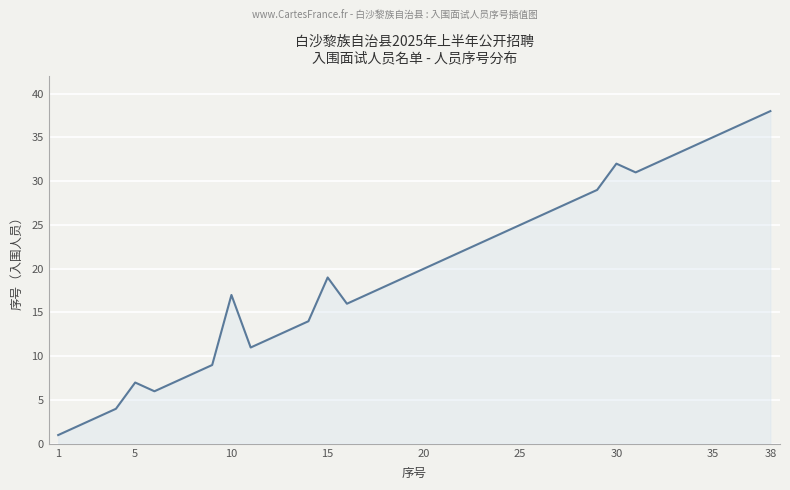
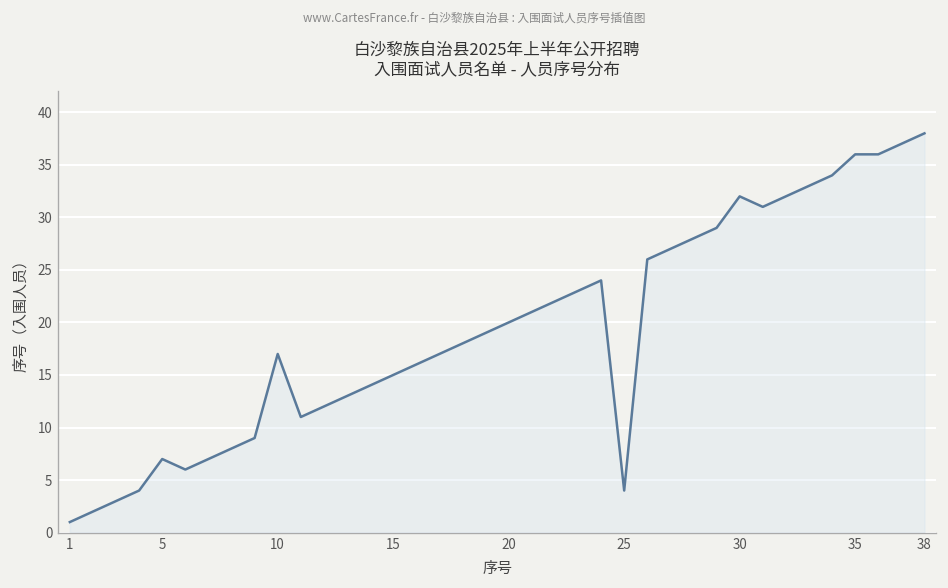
15: 19 -> 15
25: 25 -> 4
35: 35 -> 36
